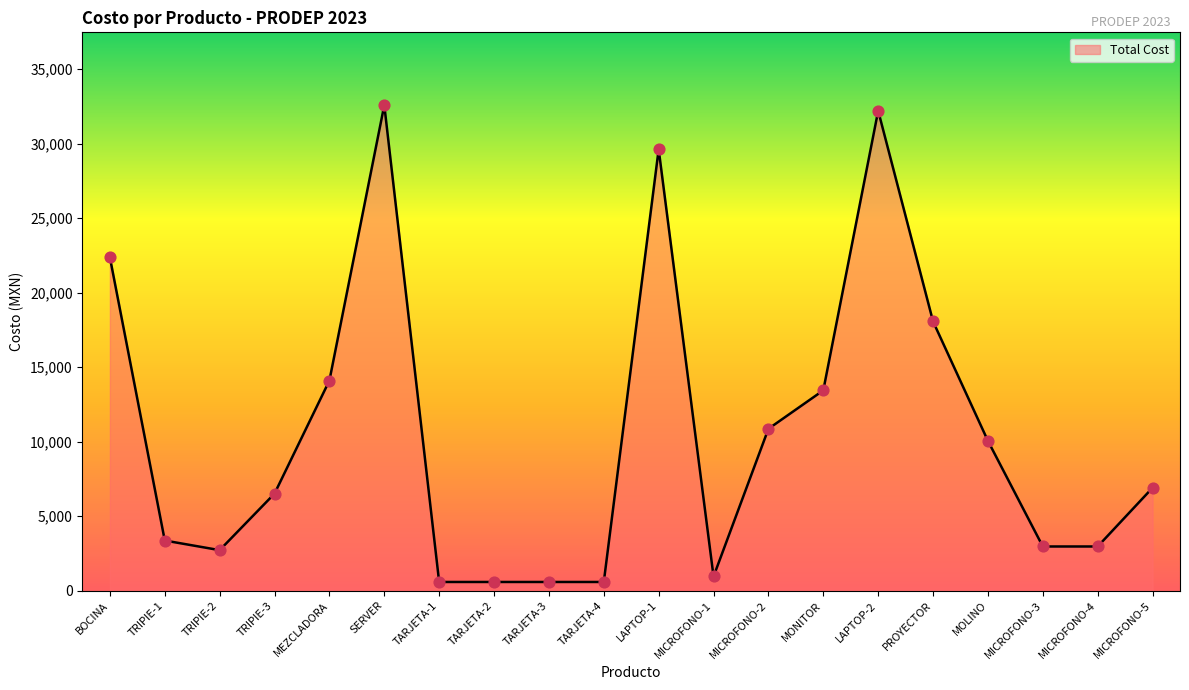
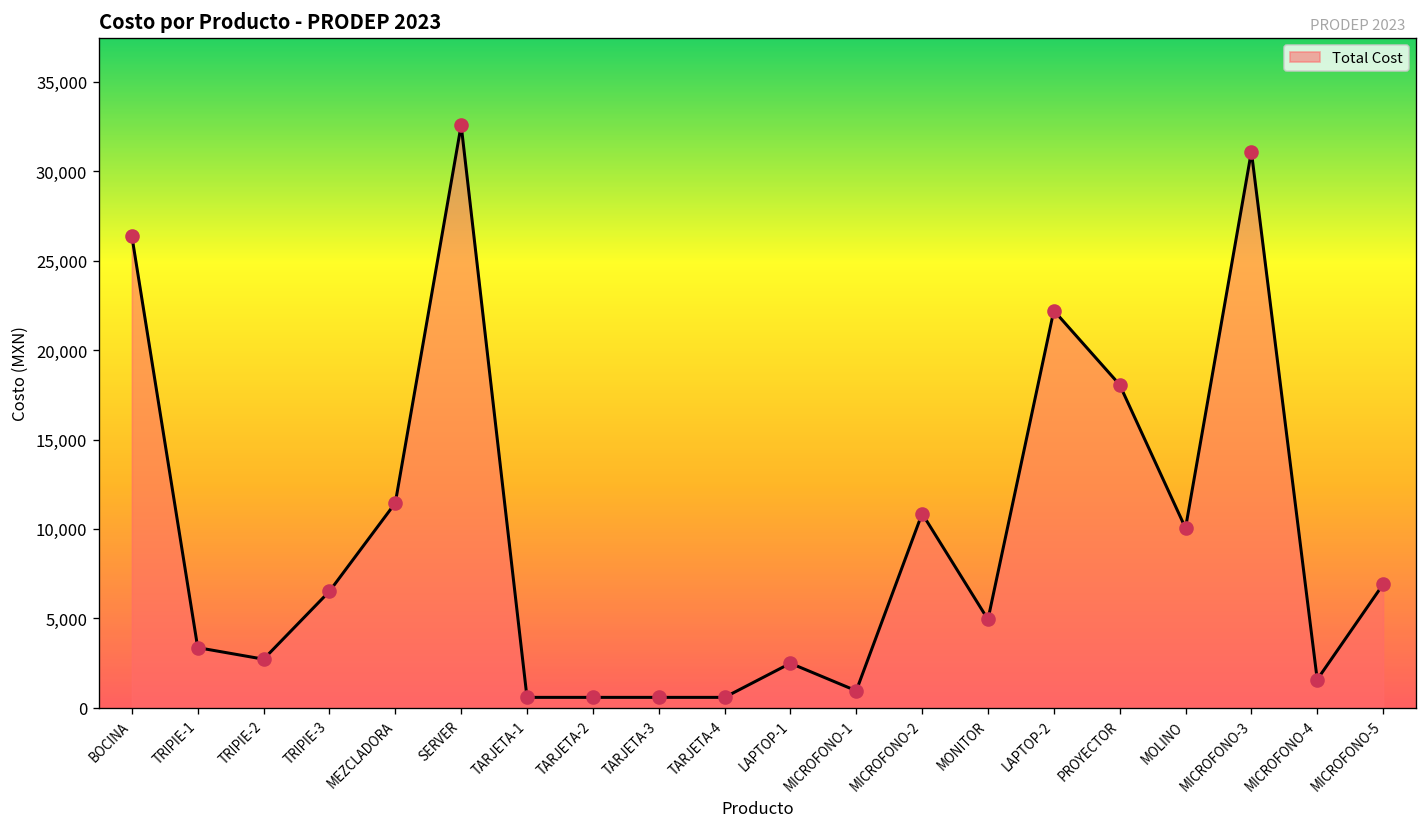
BOCINA: 22,400 -> 26,400
MEZCLADORA: 14,100 -> 11,500
LAPTOP-1: 29,600 -> 2,500
MONITOR: 13,400 -> 4,900
LAPTOP-2: 32,200 -> 22,200
MICROFONO-3: 3,000 -> 31,100
MICROFONO-4: 3,000 -> 1,600
